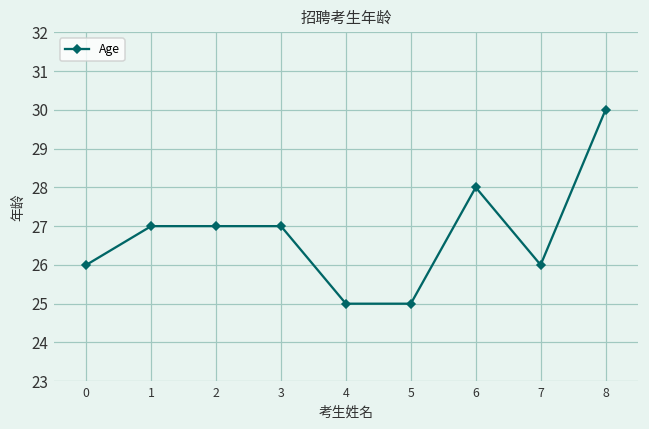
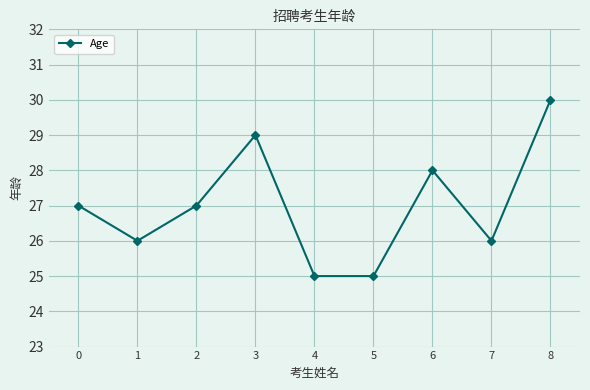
0: 26 -> 27
1: 27 -> 26
3: 27 -> 29
